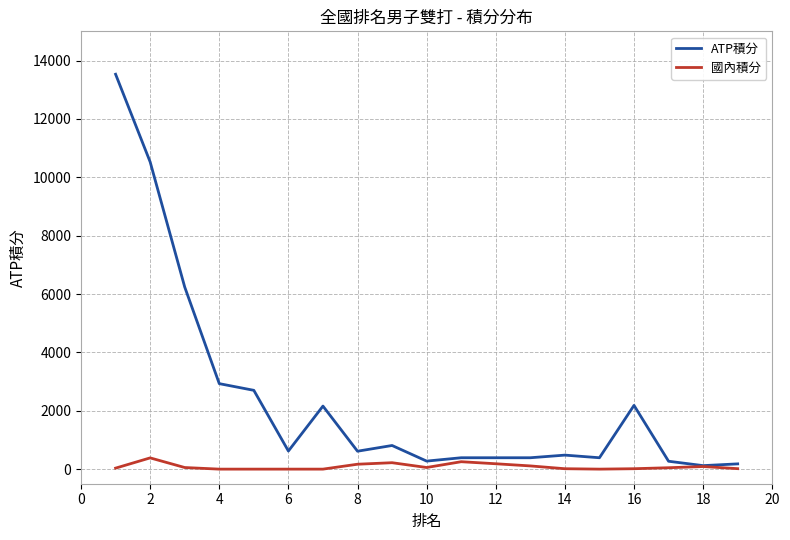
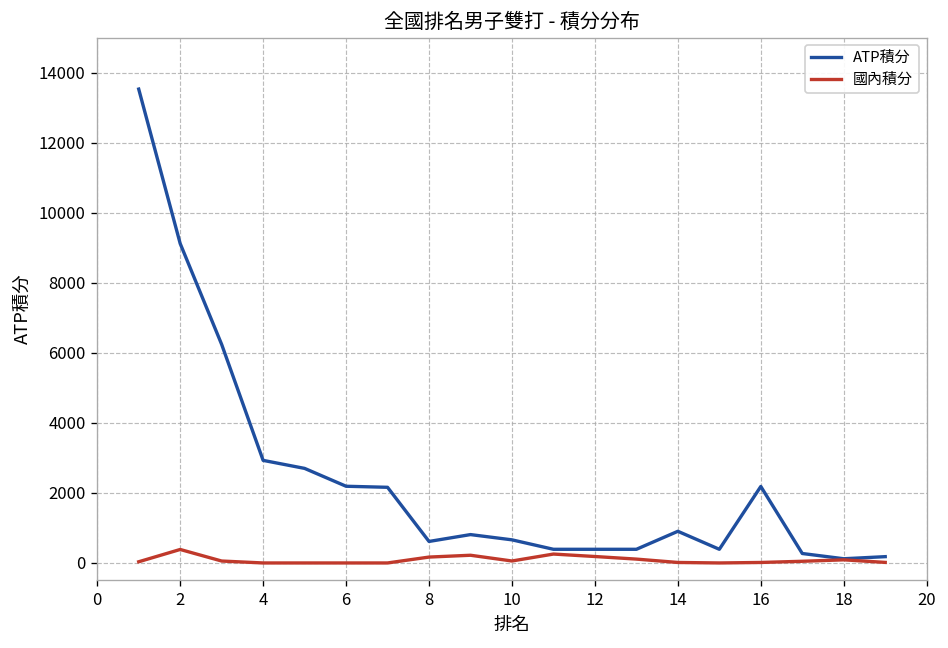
ATP積分, 2: 10500 -> 9100
ATP積分, 6: 600 -> 2200
ATP積分, 10: 300 -> 700
ATP積分, 14: 500 -> 900
